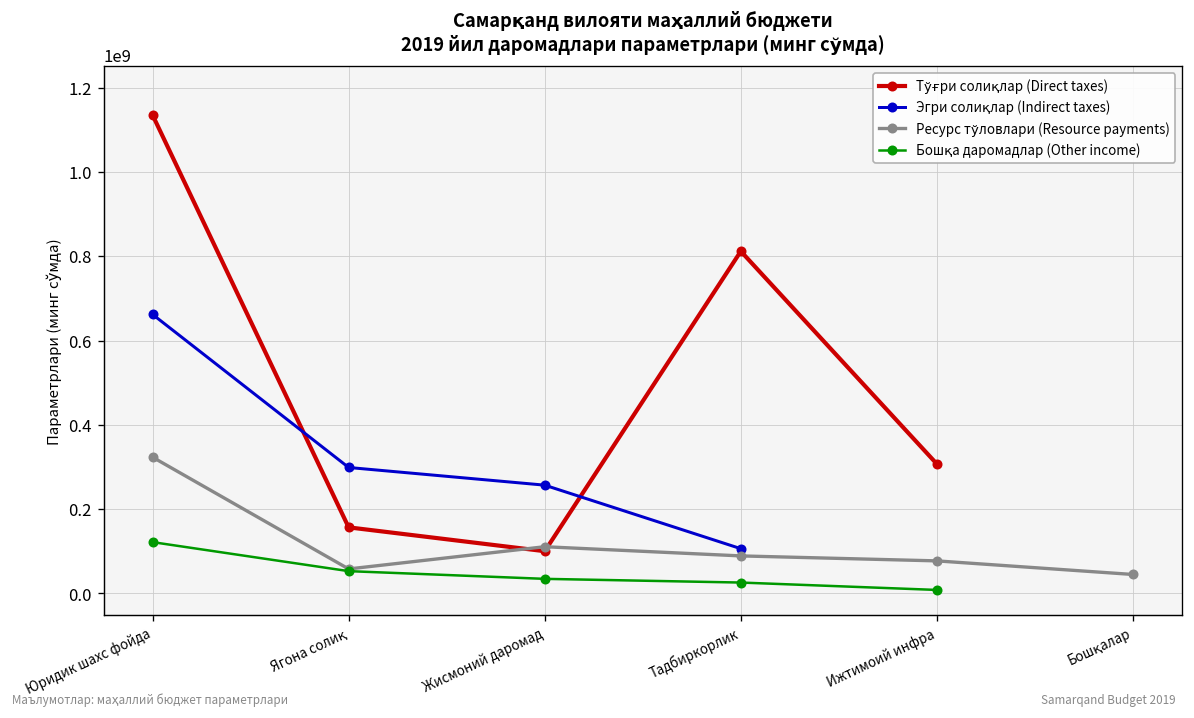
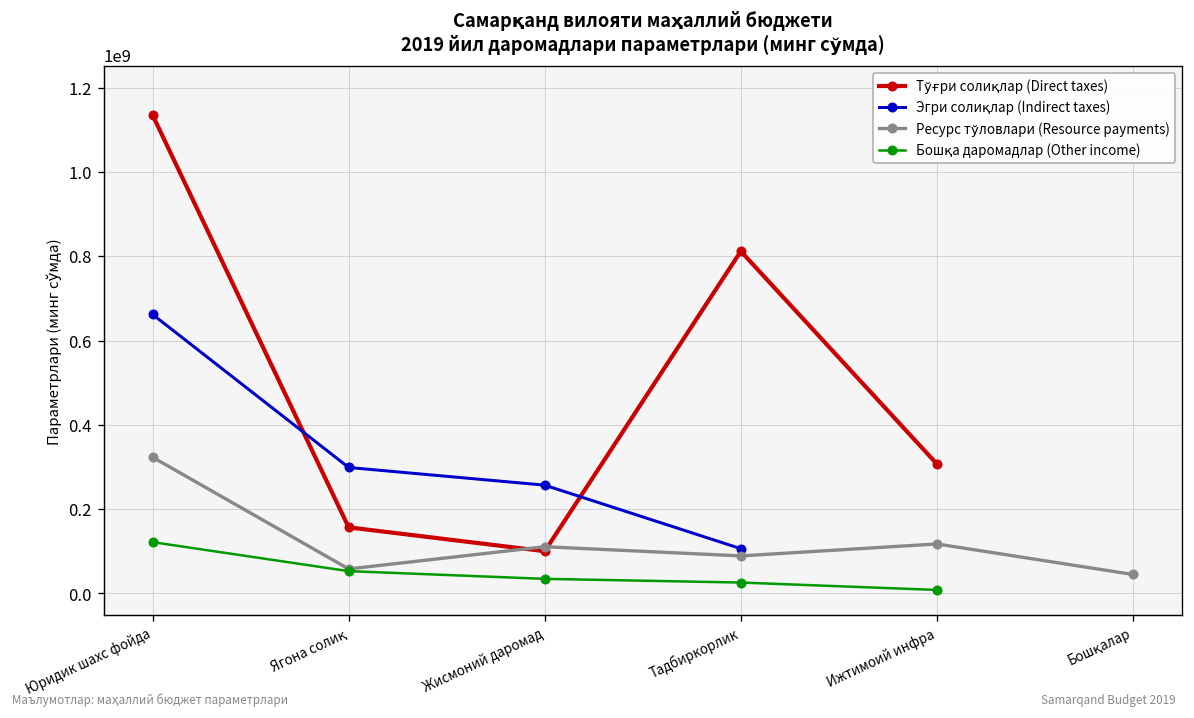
Ресурс тўловлари (Resource payments), Ижтимоий инфра: 80000000 -> 120000000
